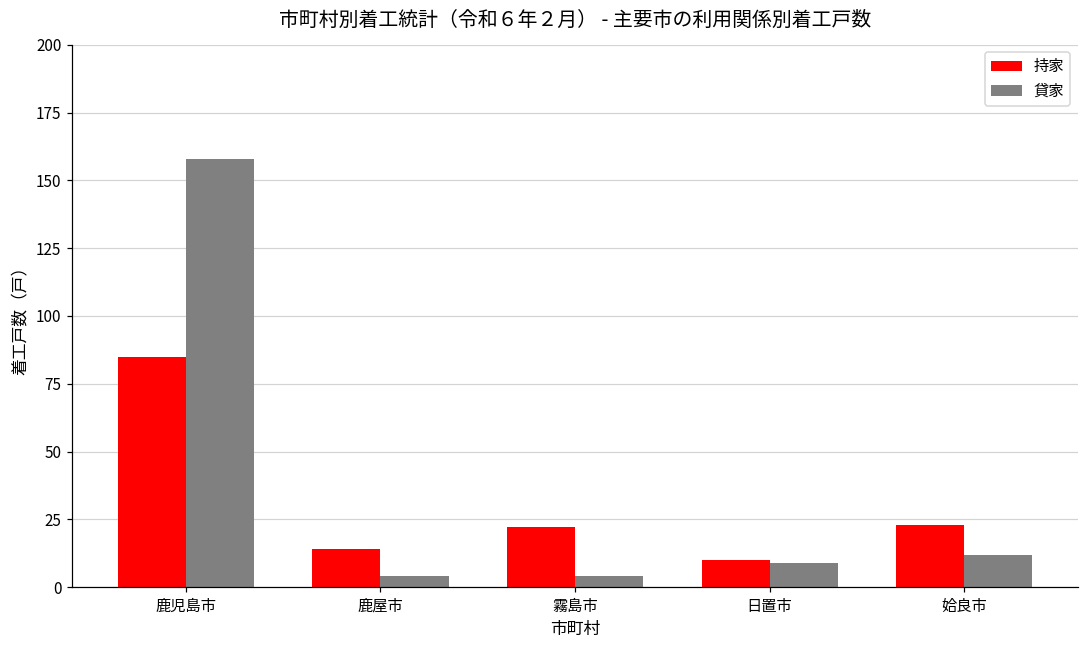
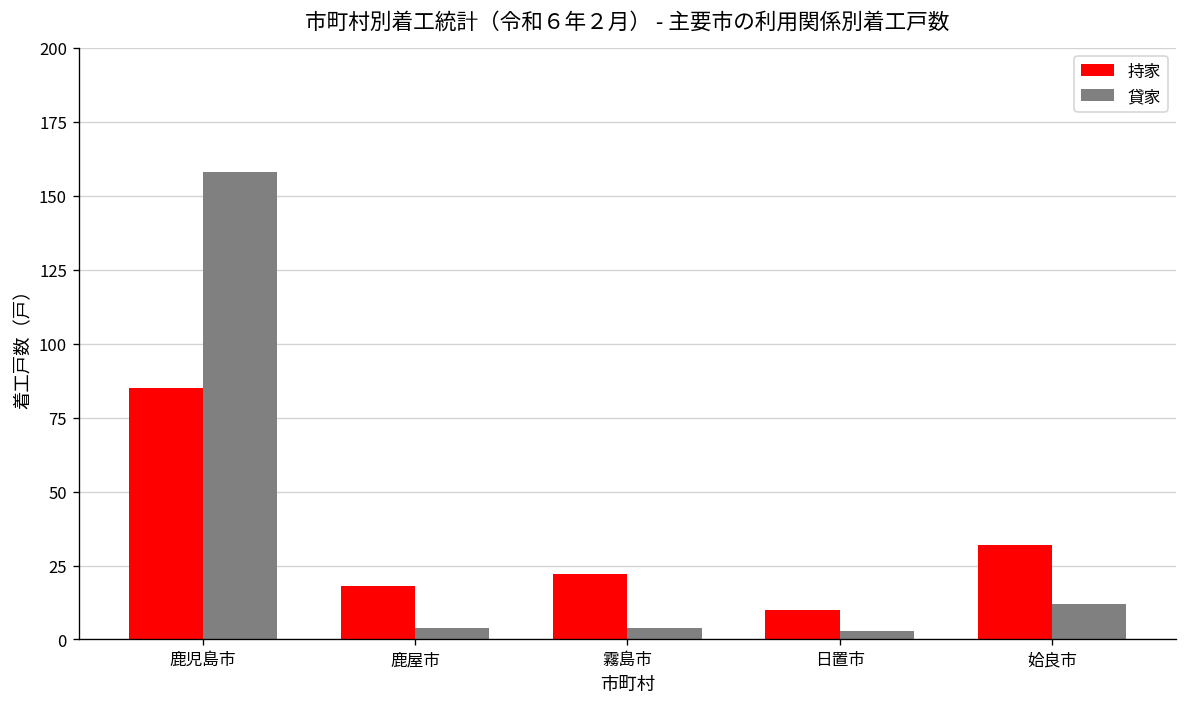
持家, 鹿屋市: 14 -> 18
貸家, 日置市: 9 -> 3
持家, 姶良市: 23 -> 32
